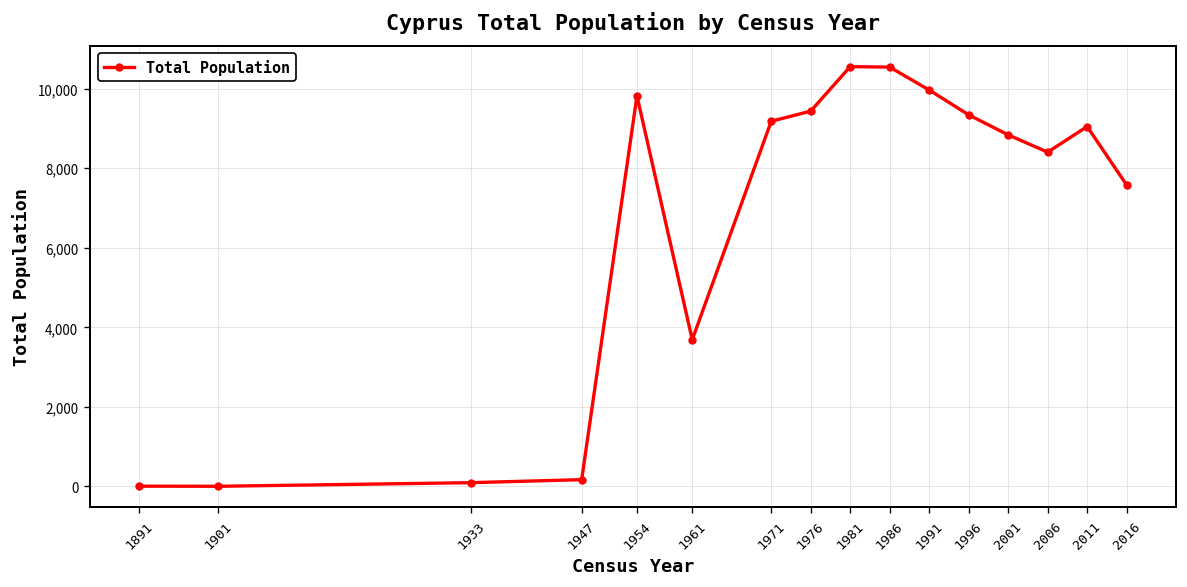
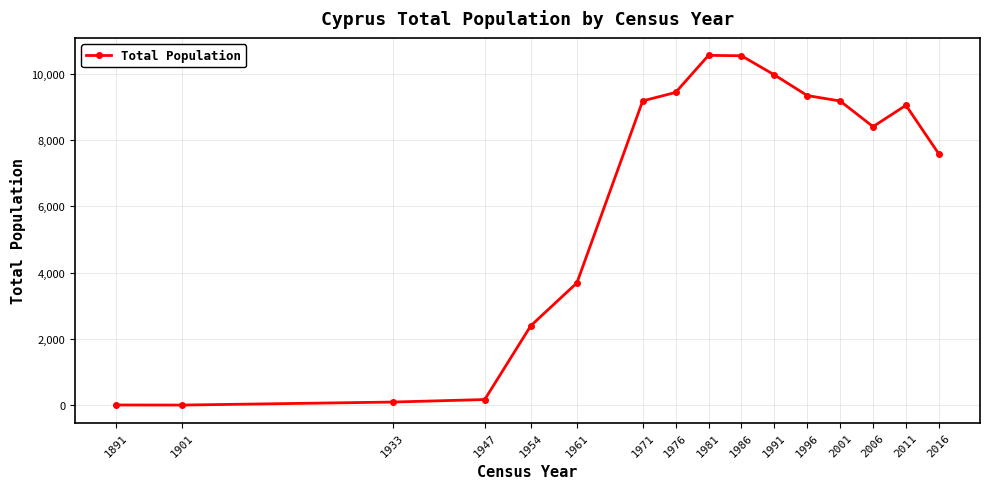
1954: 9,800 -> 2,400
2001: 8,800 -> 9,200
